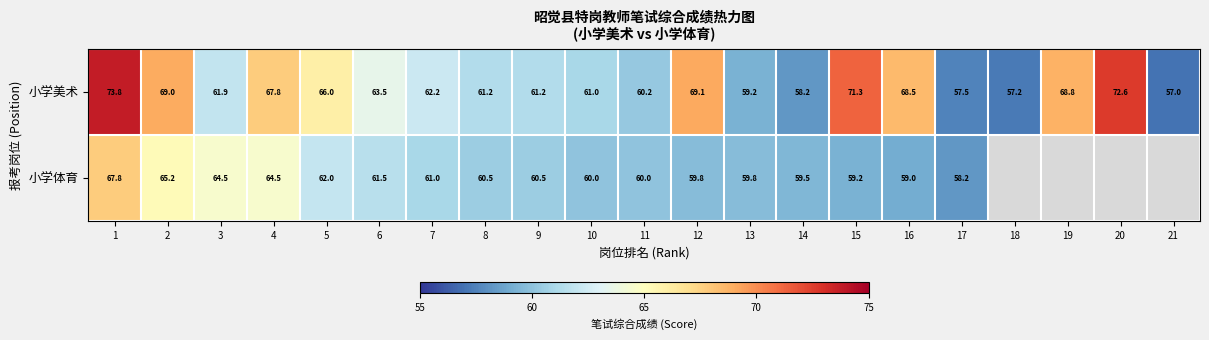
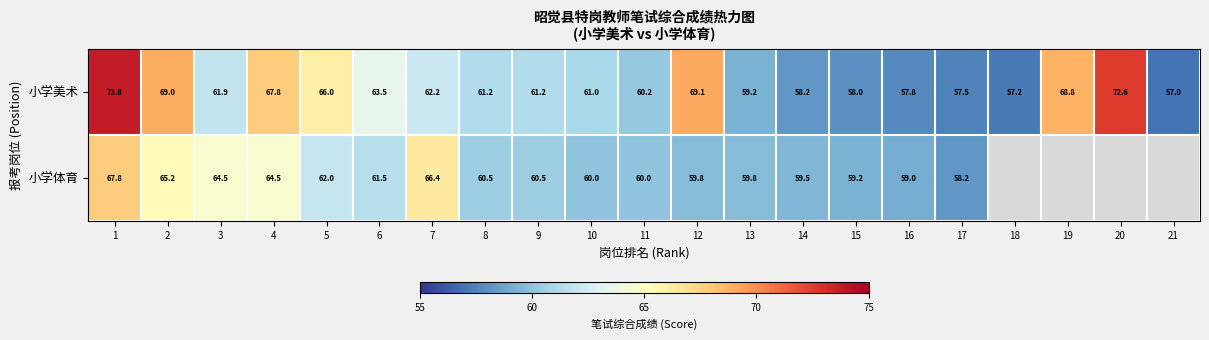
小学美术, 15: 71.3 -> 58.0
小学美术, 16: 68.5 -> 57.8
小学体育, 7: 61.0 -> 66.4
